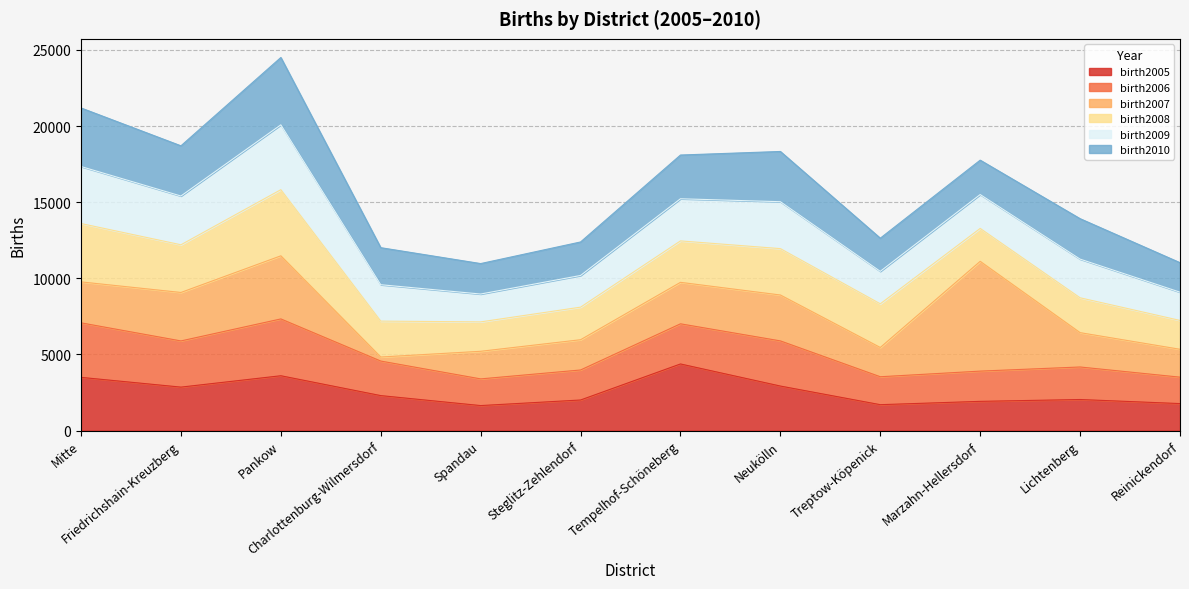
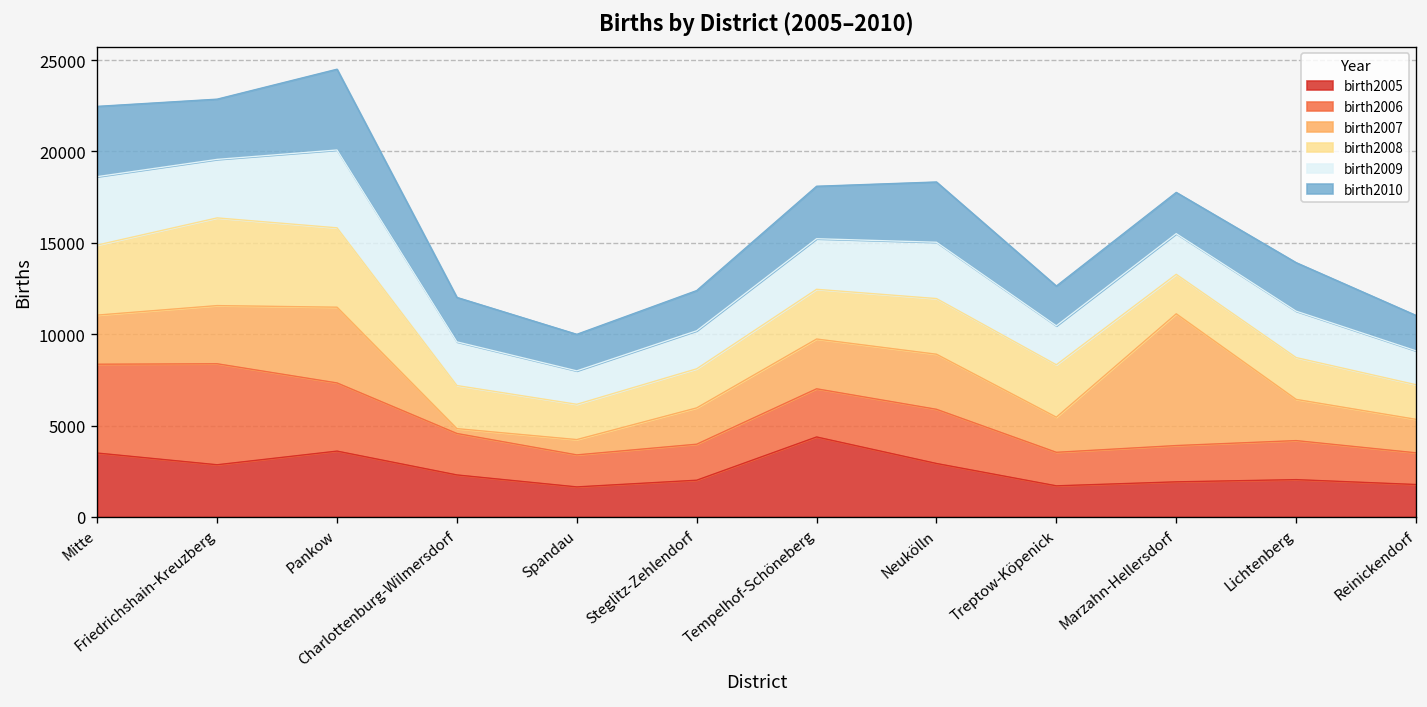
birth2006, Mitte: 3600 -> 4900
birth2006, Friedrichshain-Kreuzberg: 3000 -> 5500
birth2008, Friedrichshain-Kreuzberg: 3100 -> 4800
birth2007, Spandau: 1800 -> 800
